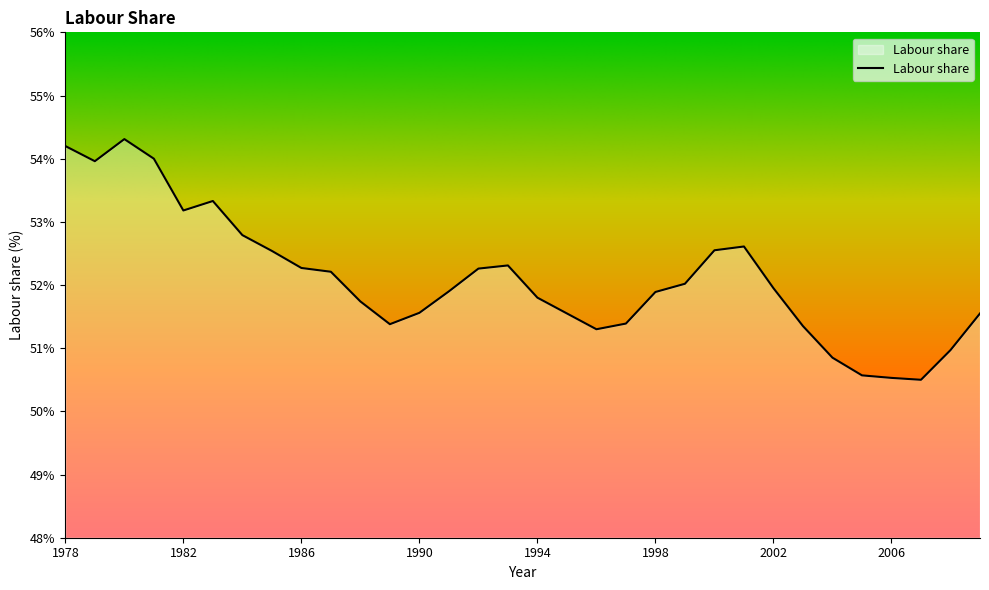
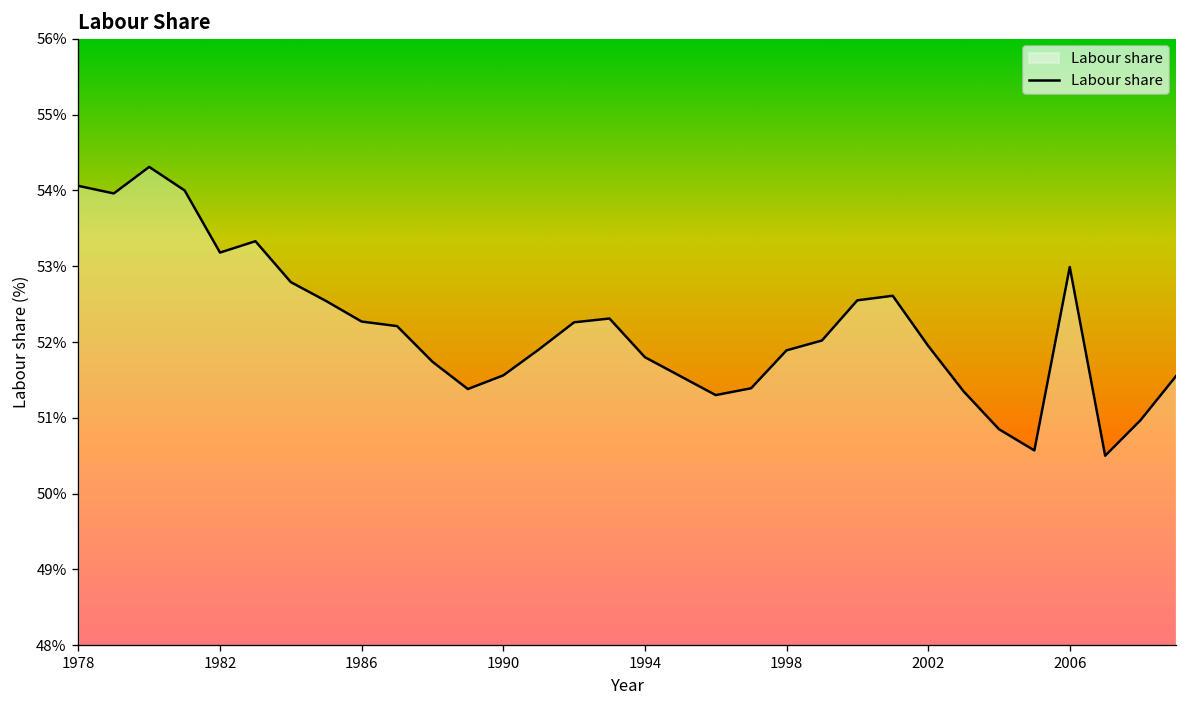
1978: 54.2% -> 54.1%
2006: 50.5% -> 53.0%
